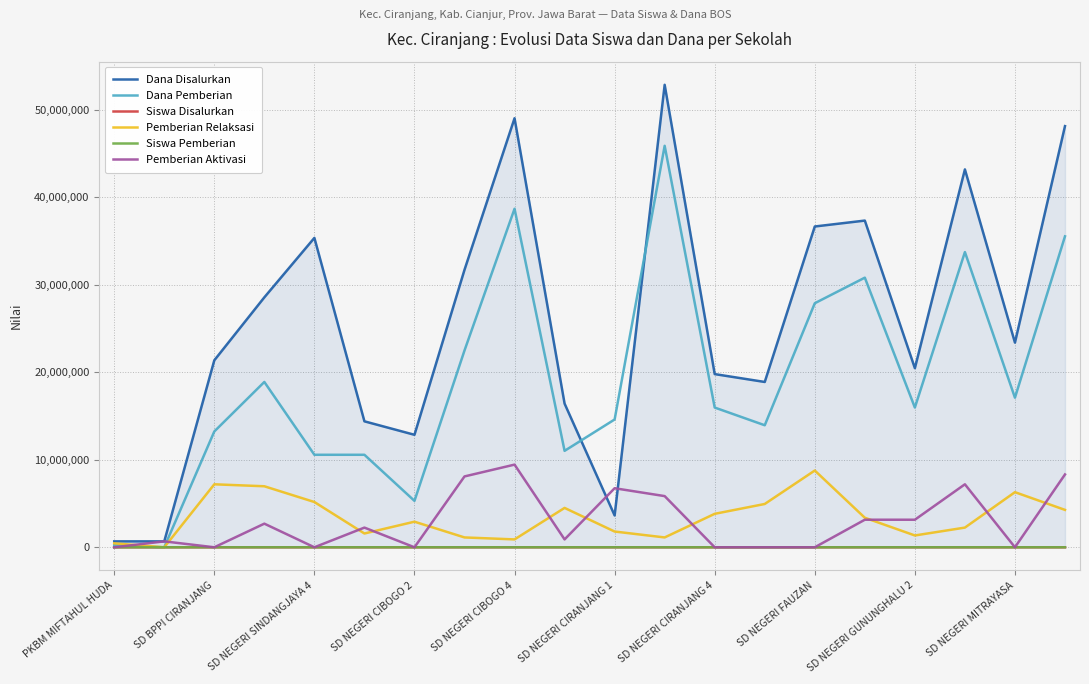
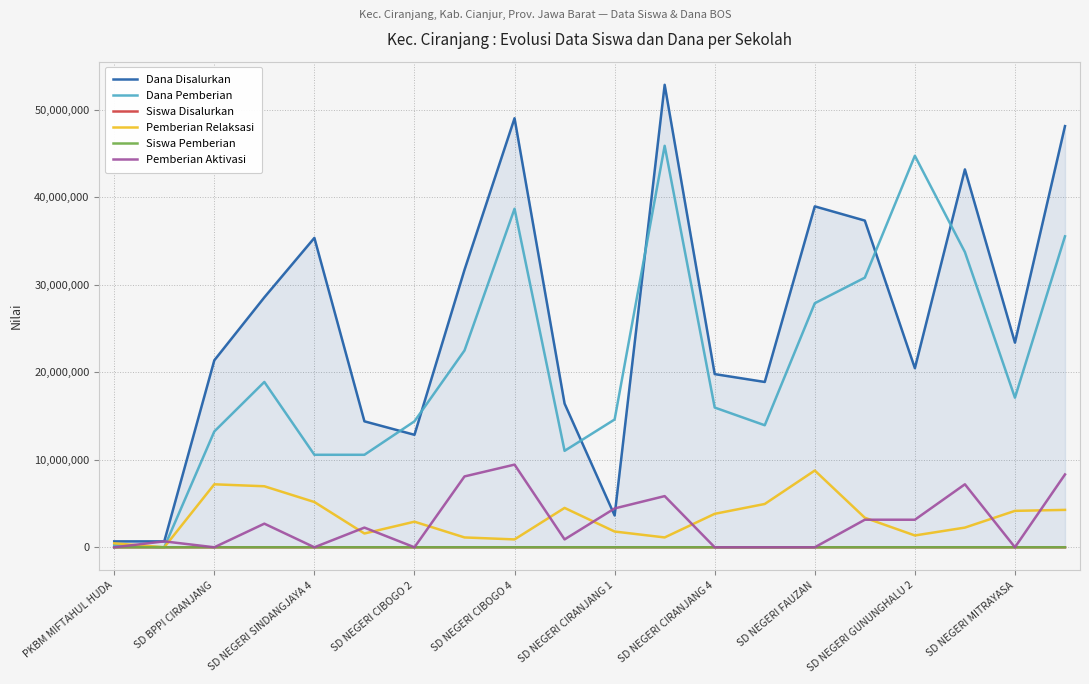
Dana Pemberian, SD NEGERI CIBOGO 2: 5,000,000 -> 14,000,000
Pemberian Aktivasi, SD NEGERI CIRANJANG 1: 7,000,000 -> 4,000,000
Dana Disalurkan, SD NEGERI FAUZAN: 37,000,000 -> 39,000,000
Dana Pemberian, SD NEGERI GUNUNGHALU 2: 16,000,000 -> 45,000,000
Pemberian Relaksasi, SD NEGERI MITRAYASA: 6,000,000 -> 4,000,000
